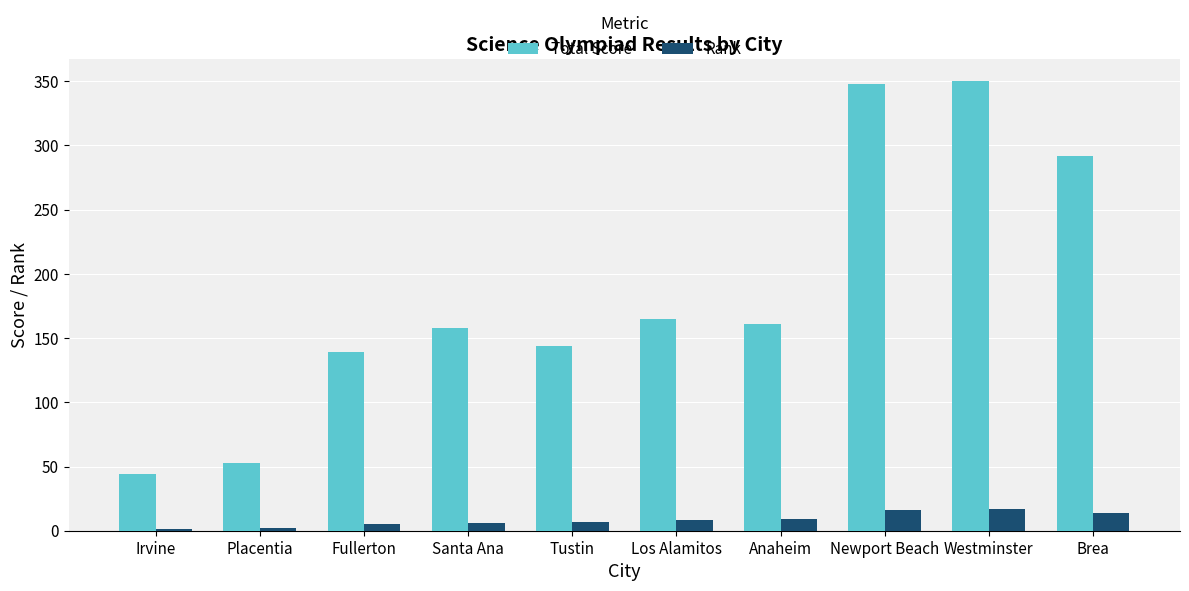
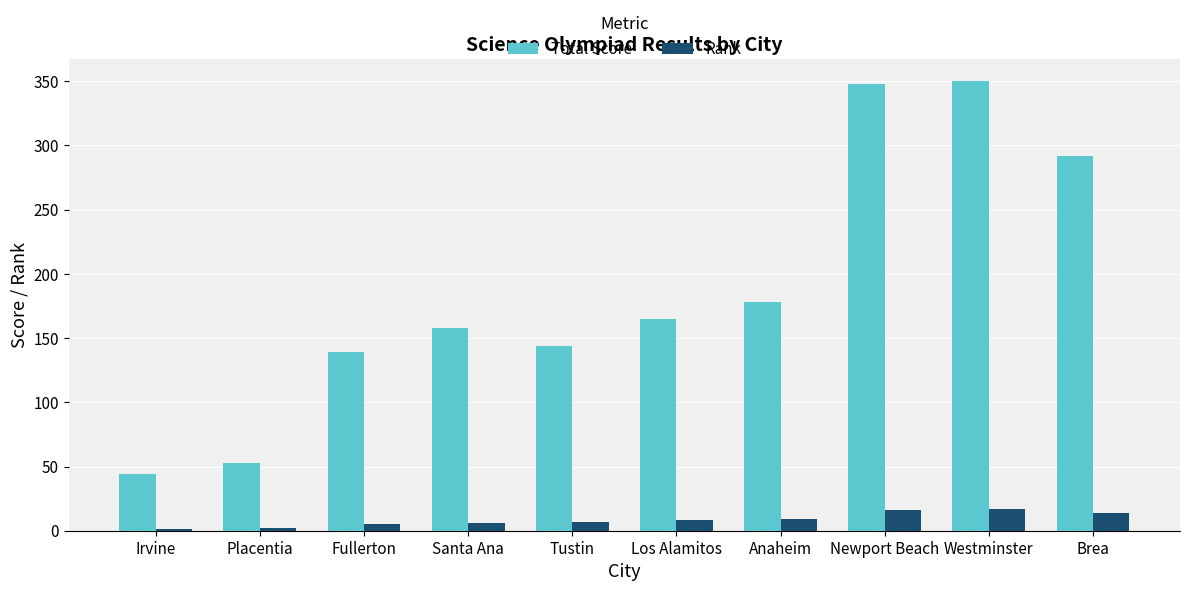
Total Score, Anaheim: 161 -> 178
